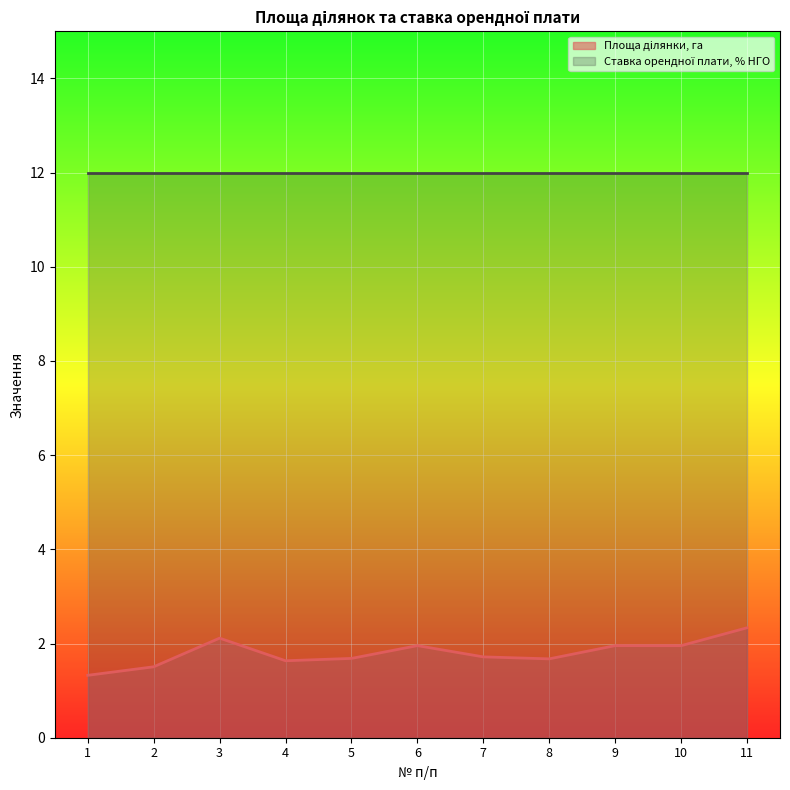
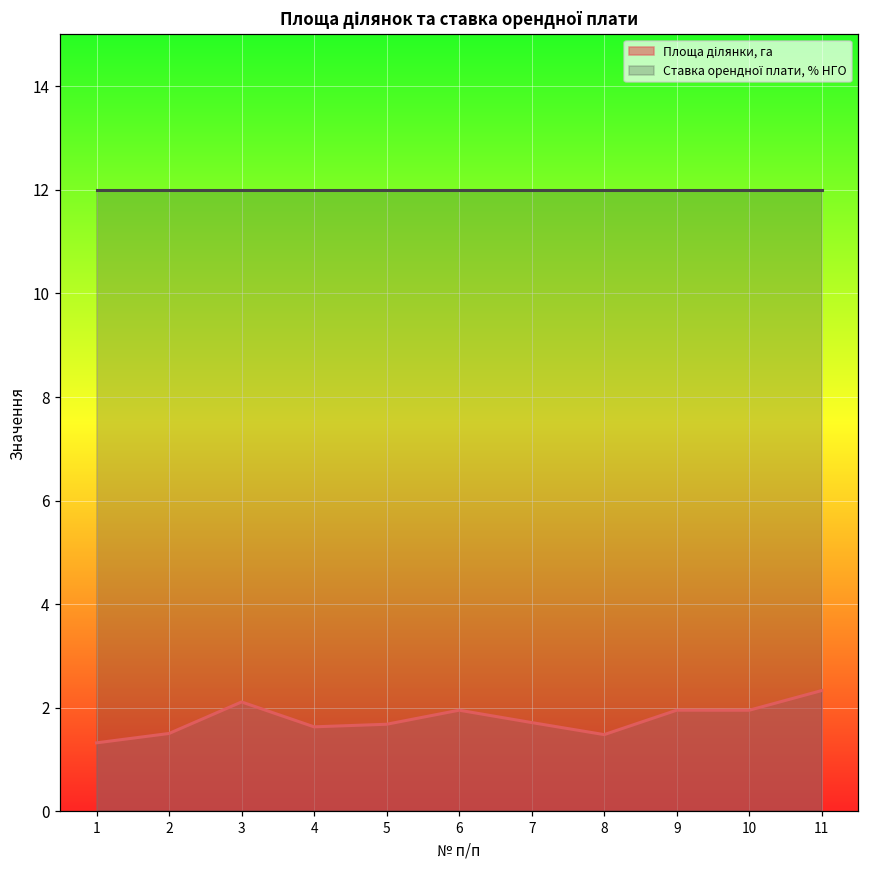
Площа ділянки, га, 8: 1.7 -> 1.5
